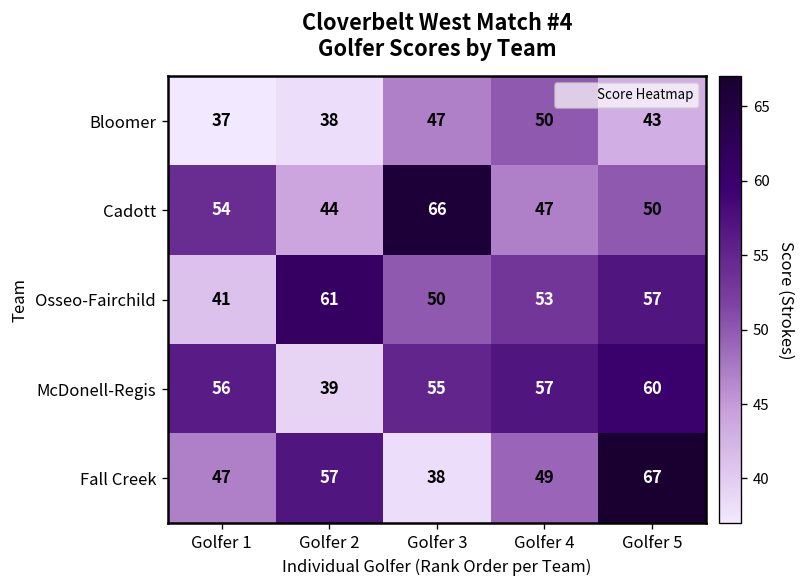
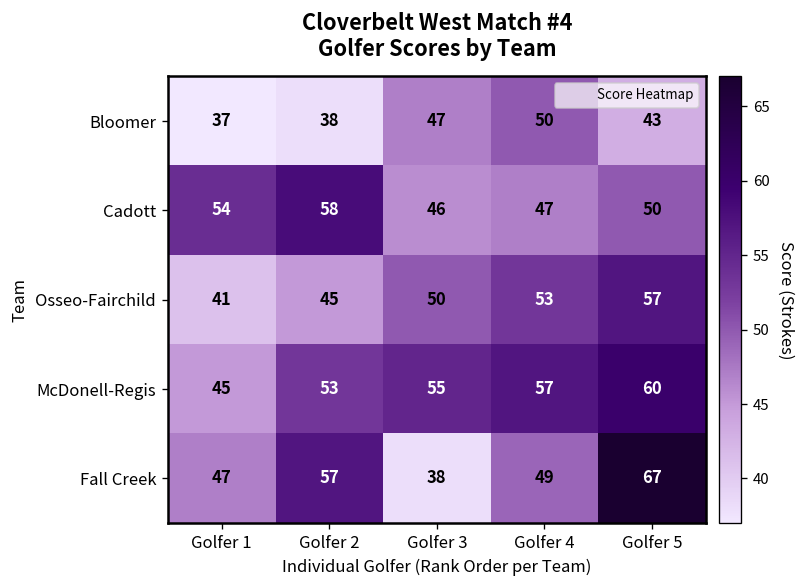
Cadott, Golfer 2: 44 -> 58
Cadott, Golfer 3: 66 -> 46
Osseo-Fairchild, Golfer 2: 61 -> 45
McDonell-Regis, Golfer 1: 56 -> 45
McDonell-Regis, Golfer 2: 39 -> 53
